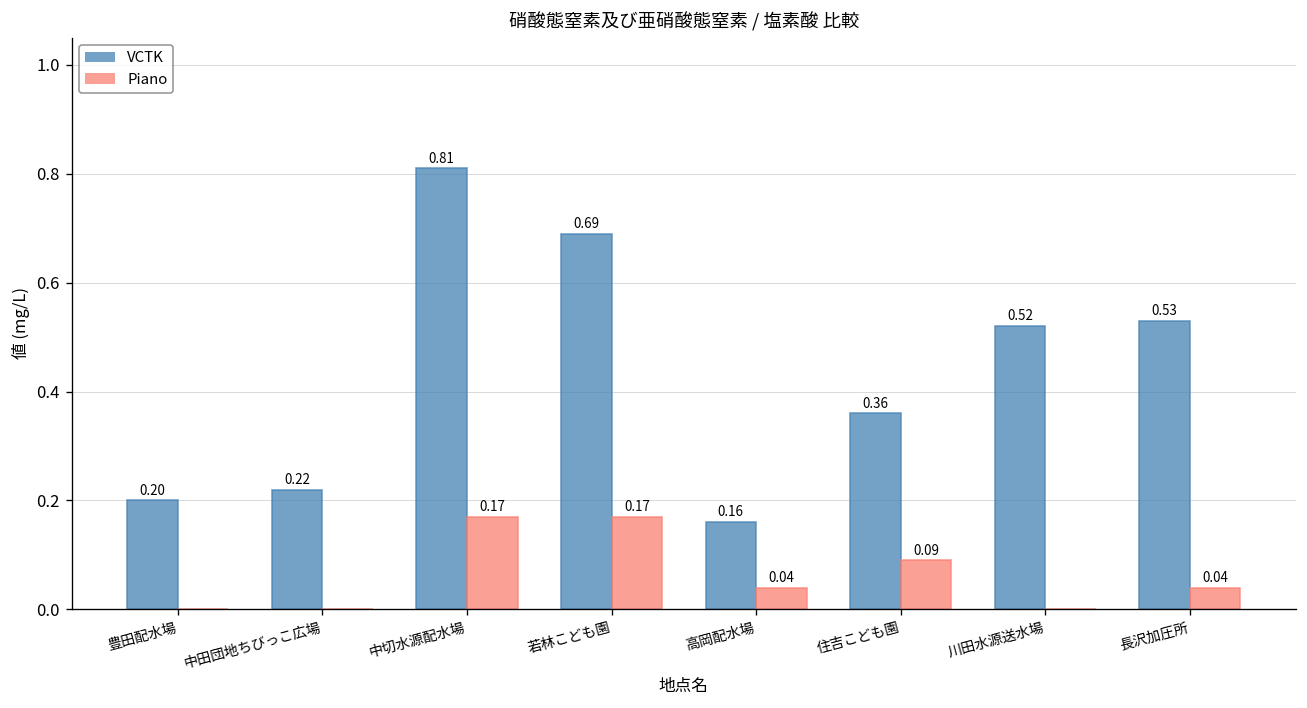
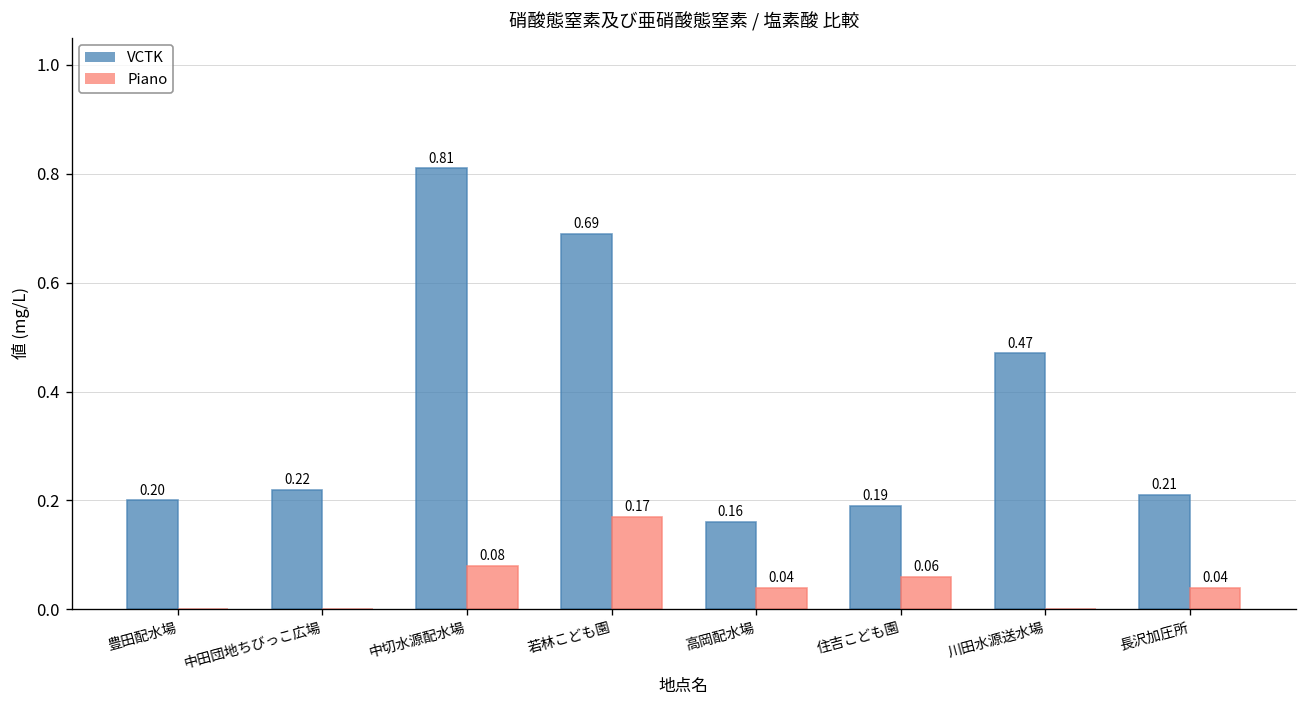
Piano, 中切水源配水場: 0.17 -> 0.08
VCTK, 住吉こども園: 0.36 -> 0.19
Piano, 住吉こども園: 0.09 -> 0.06
VCTK, 川田水源送水場: 0.52 -> 0.47
VCTK, 長沢加圧所: 0.53 -> 0.21
